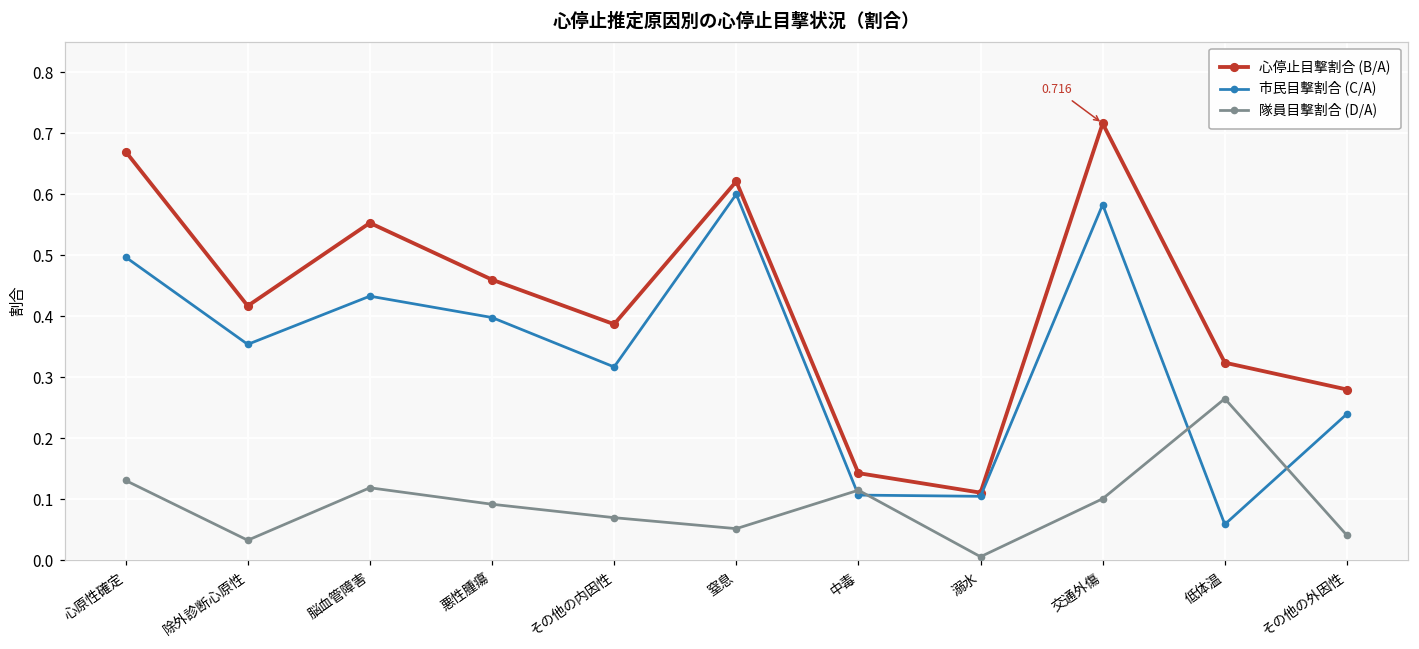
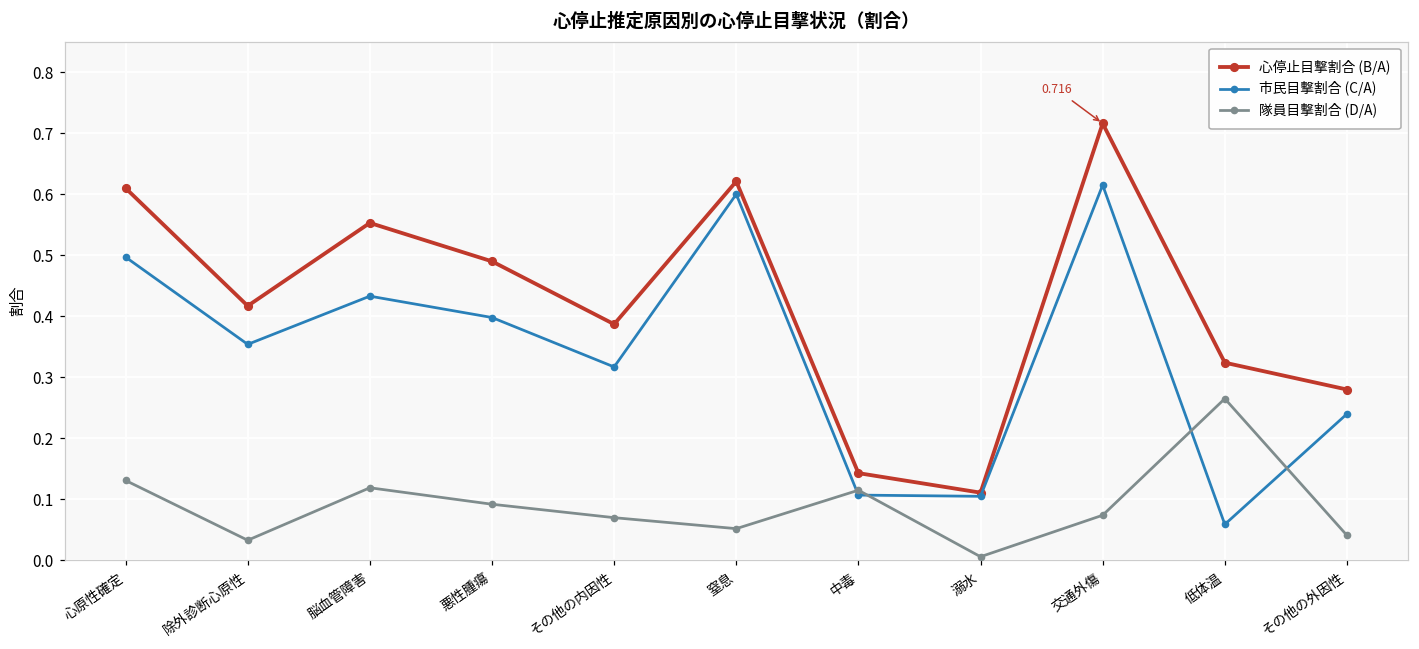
心停止目撃割合 (B/A), 心原性確定: 0.67 -> 0.61
心停止目撃割合 (B/A), 悪性腫瘍: 0.46 -> 0.49
市民目撃割合 (C/A), 交通外傷: 0.58 -> 0.62
隊員目撃割合 (D/A), 交通外傷: 0.10 -> 0.07
